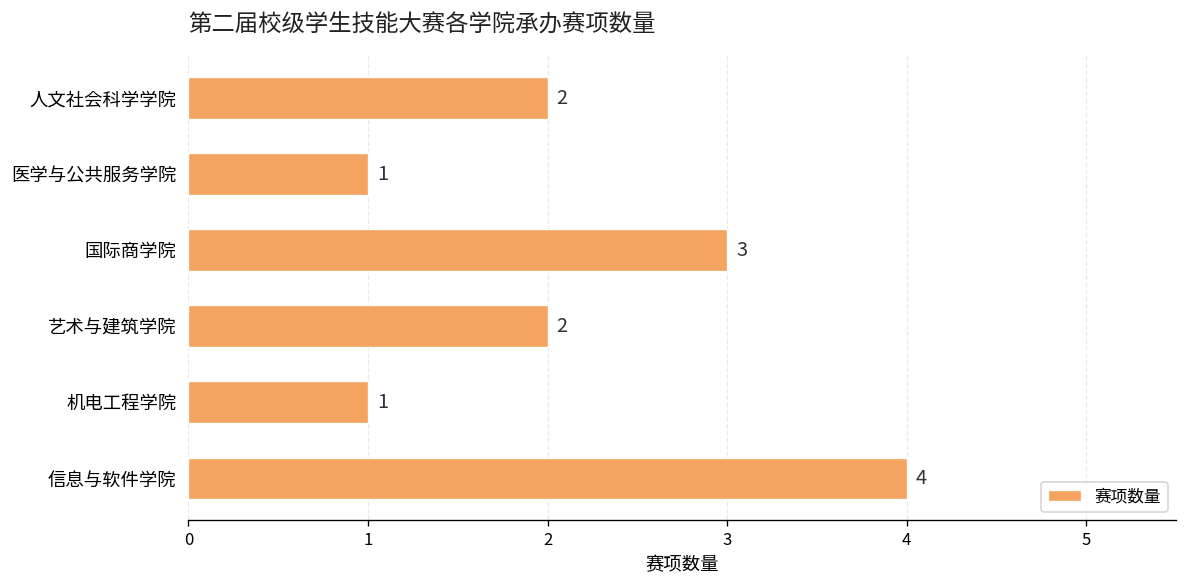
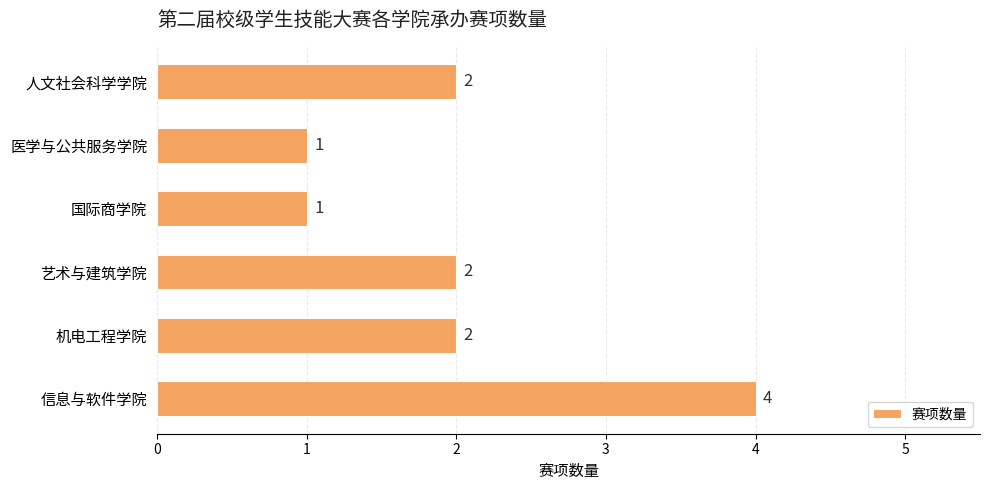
国际商学院: 3 -> 1
机电工程学院: 1 -> 2
